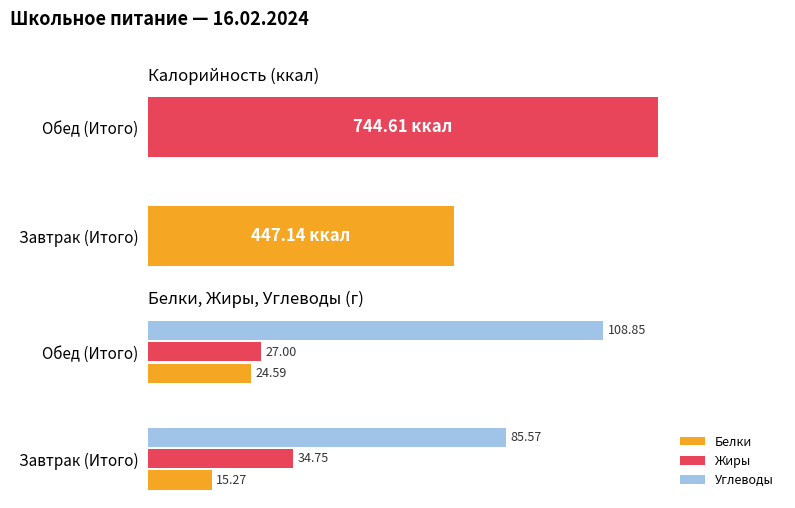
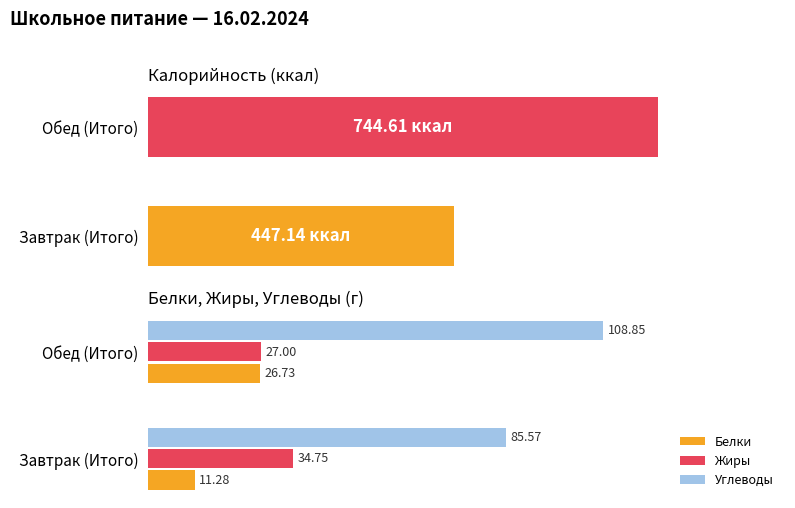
Белки, Жиры, Углеводы (г), Белки, Обед (Итого): 24.59 -> 26.73
Белки, Жиры, Углеводы (г), Белки, Завтрак (Итого): 15.27 -> 11.28
